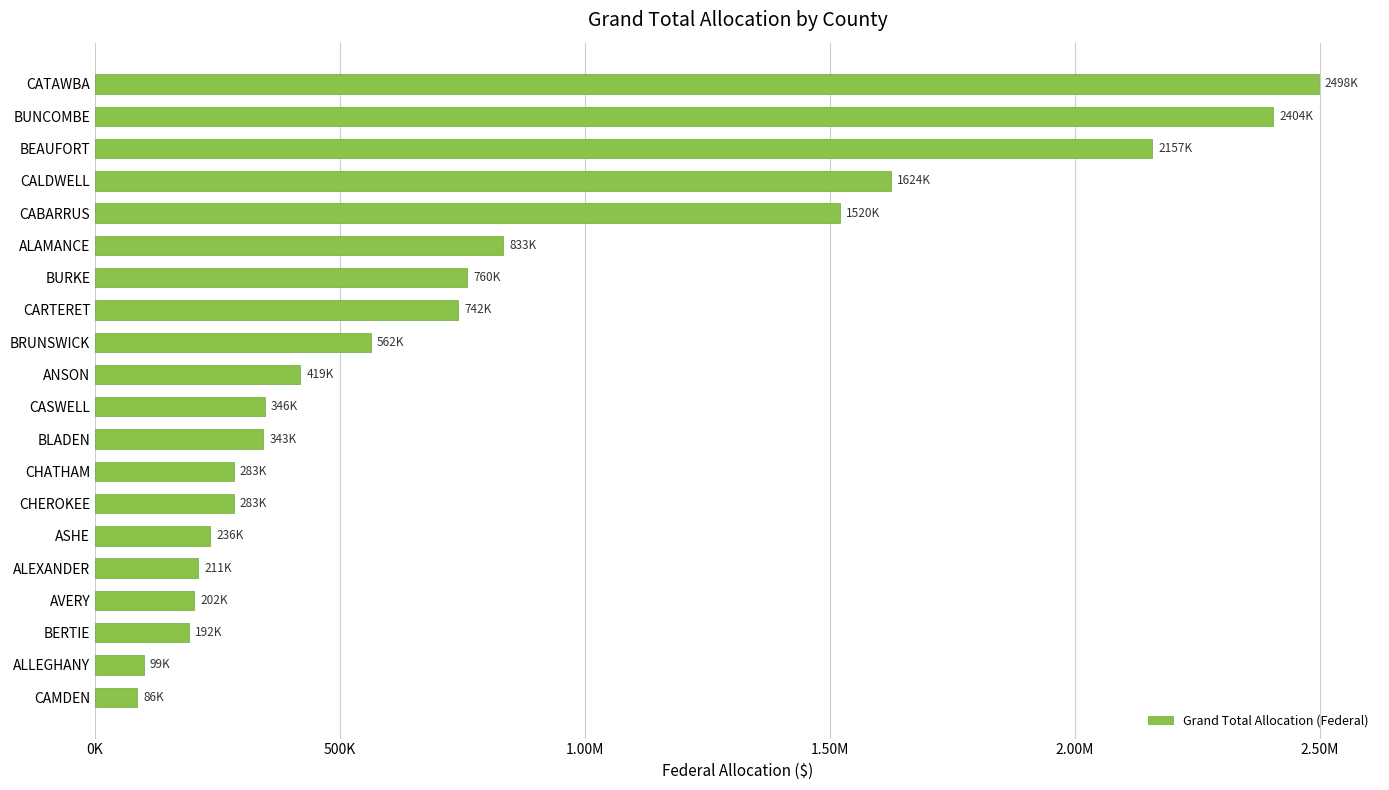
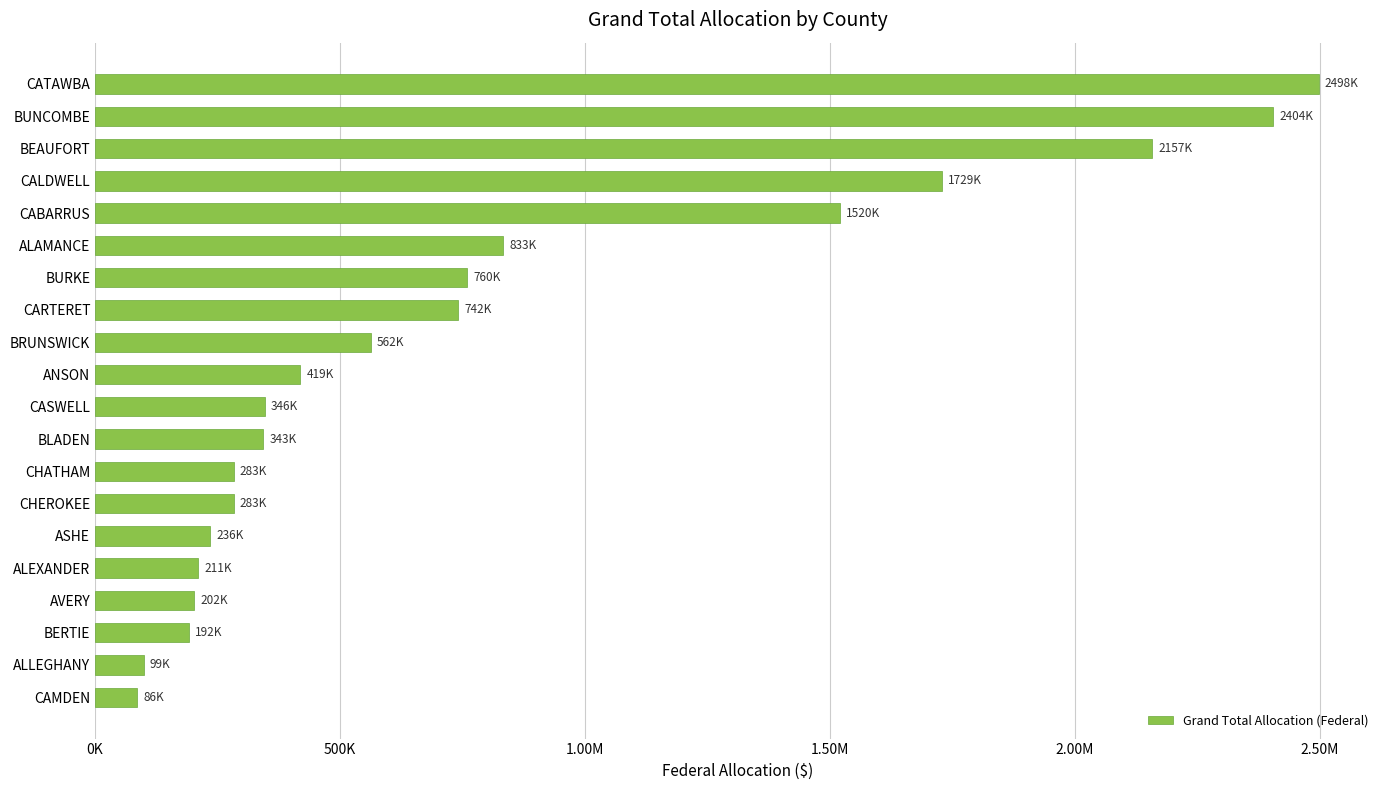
CALDWELL: 1624K -> 1729K
